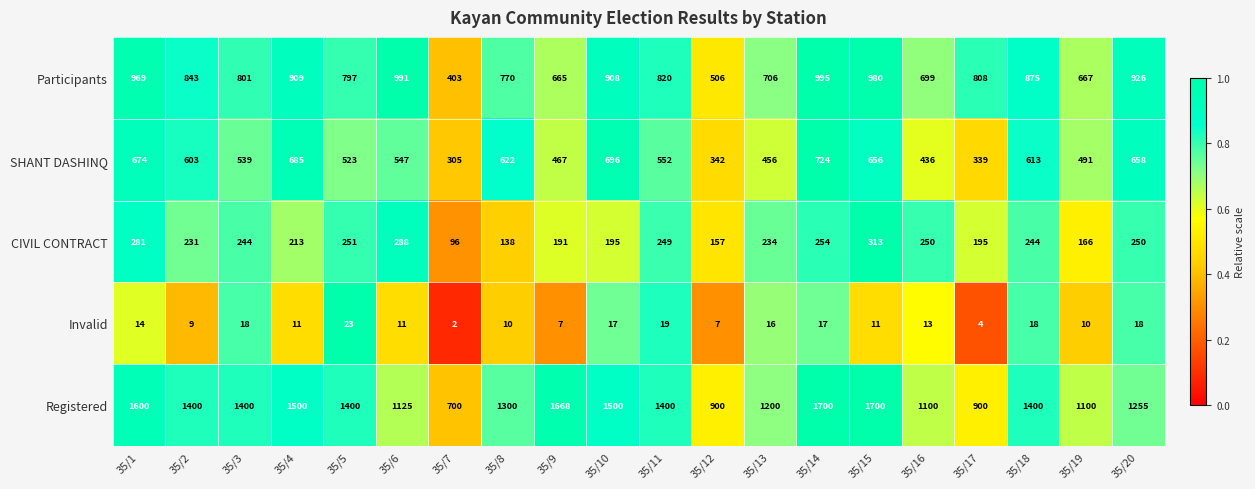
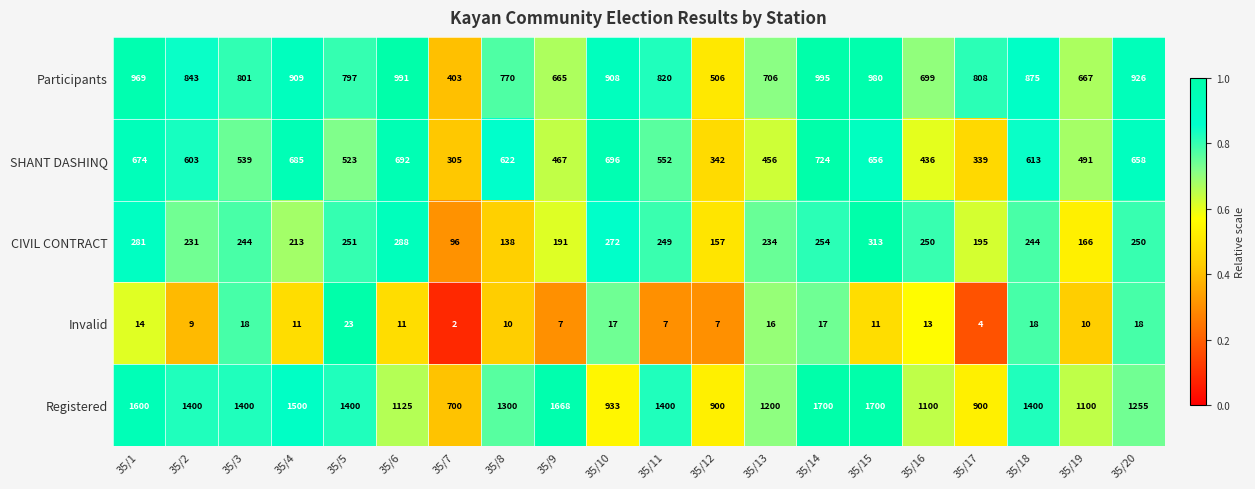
SHANT DASHINQ, 35/6: 547 -> 692
CIVIL CONTRACT, 35/10: 195 -> 272
Invalid, 35/11: 19 -> 7
Registered, 35/10: 1500 -> 933
